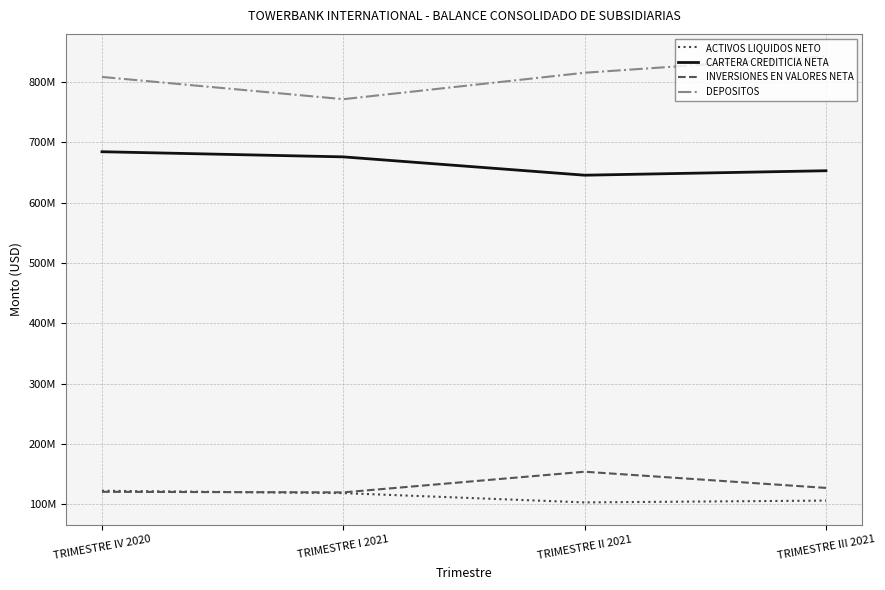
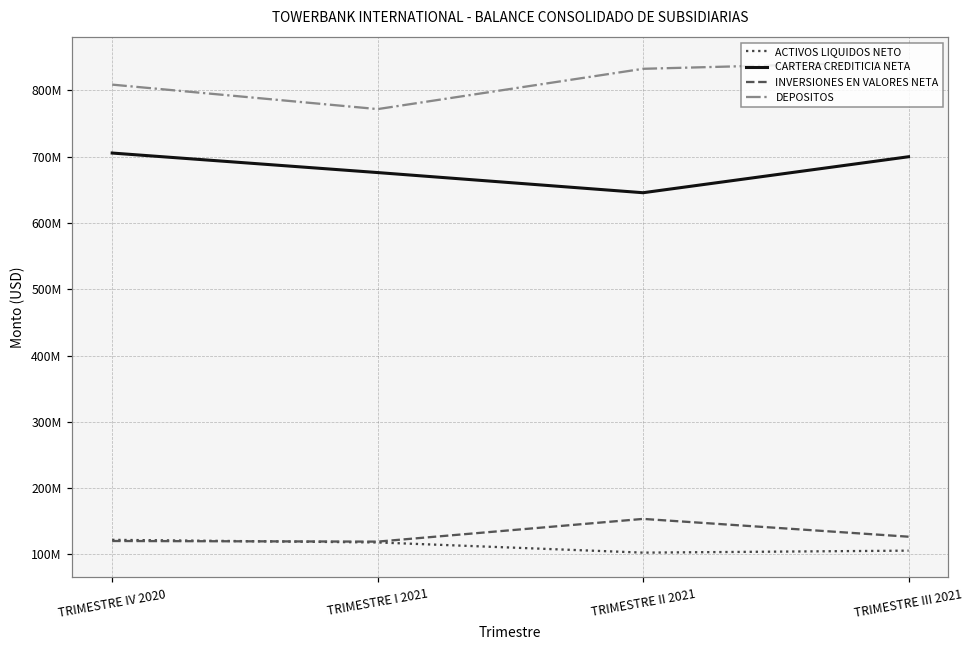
CARTERA CREDITICIA NETA, TRIMESTRE IV 2020: 680000000 -> 710000000
DEPOSITOS, TRIMESTRE II 2021: 820000000 -> 830000000
CARTERA CREDITICIA NETA, TRIMESTRE III 2021: 650000000 -> 700000000
